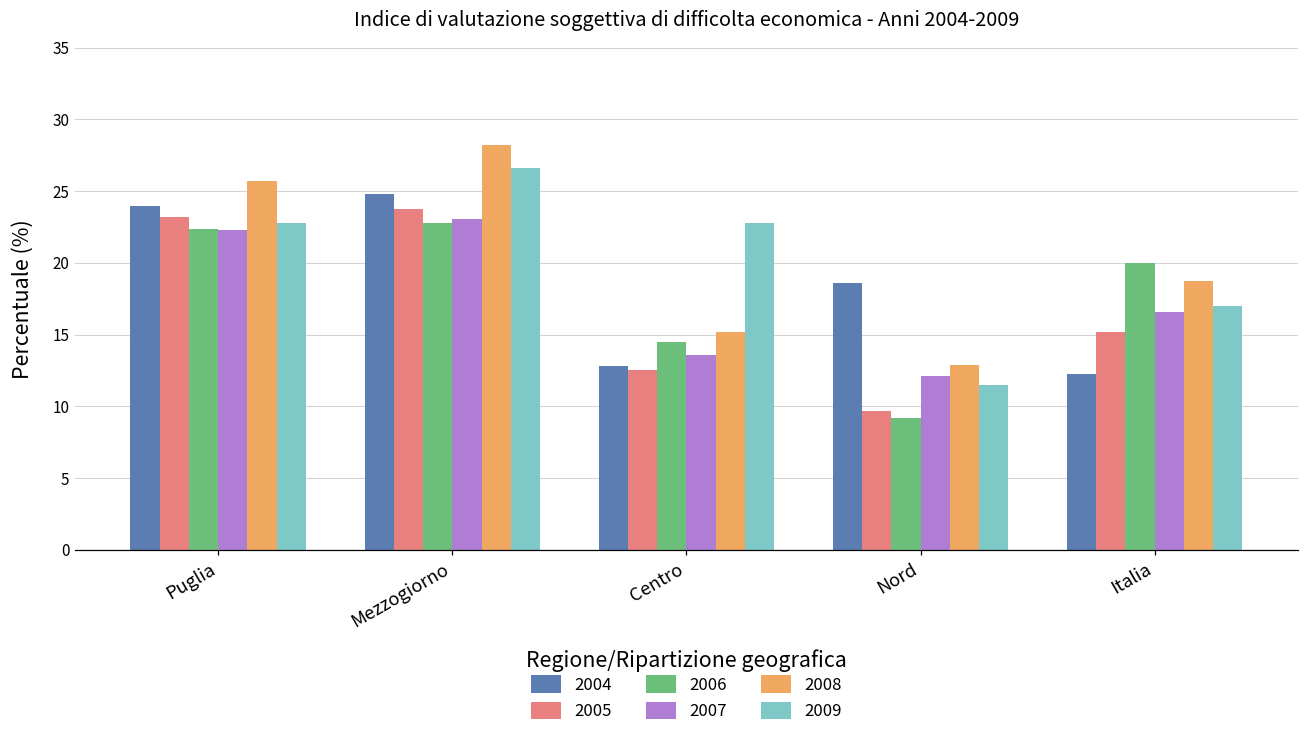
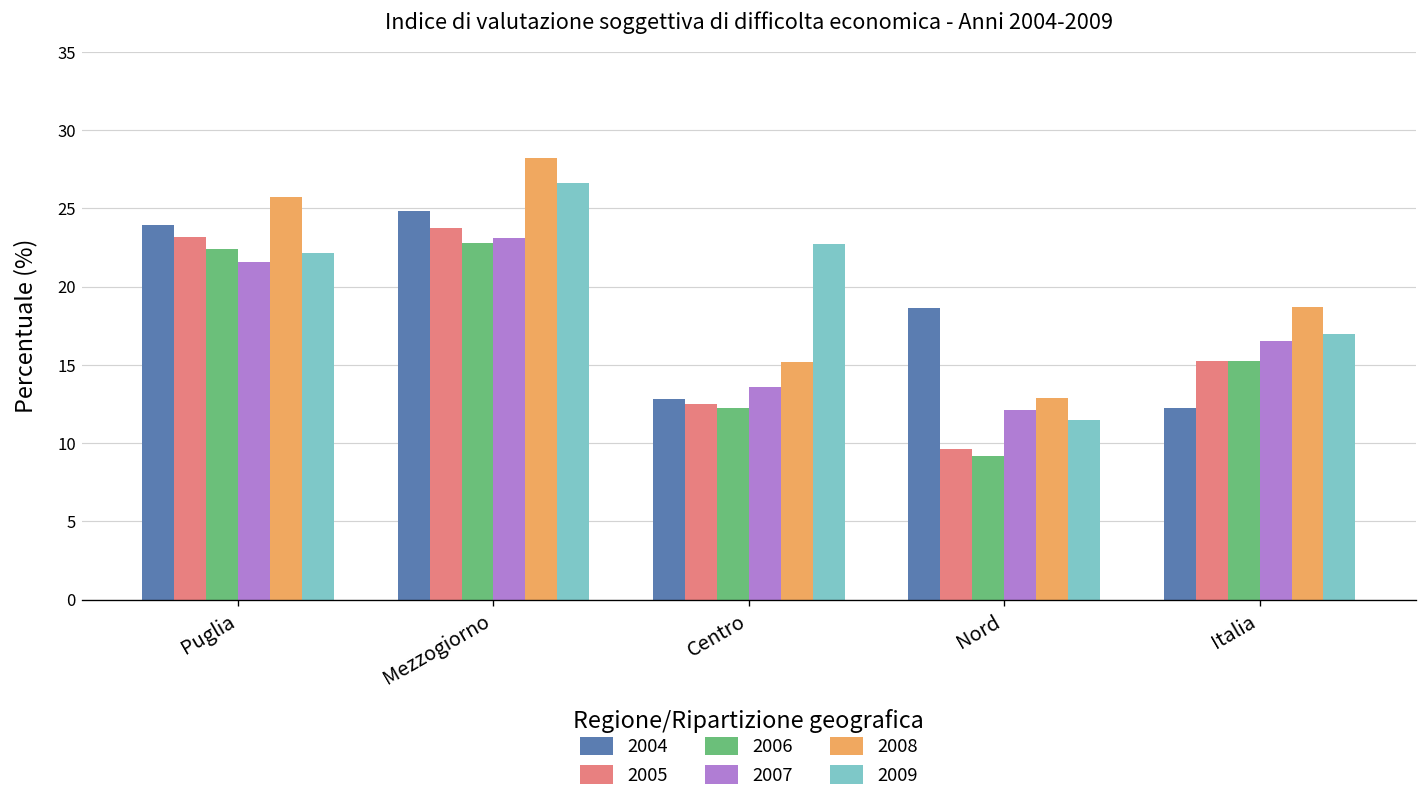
2007, Puglia: 22.3 -> 21.6
2009, Puglia: 22.8 -> 22.1
2006, Centro: 14.5 -> 12.2
2006, Italia: 20.0 -> 15.3
